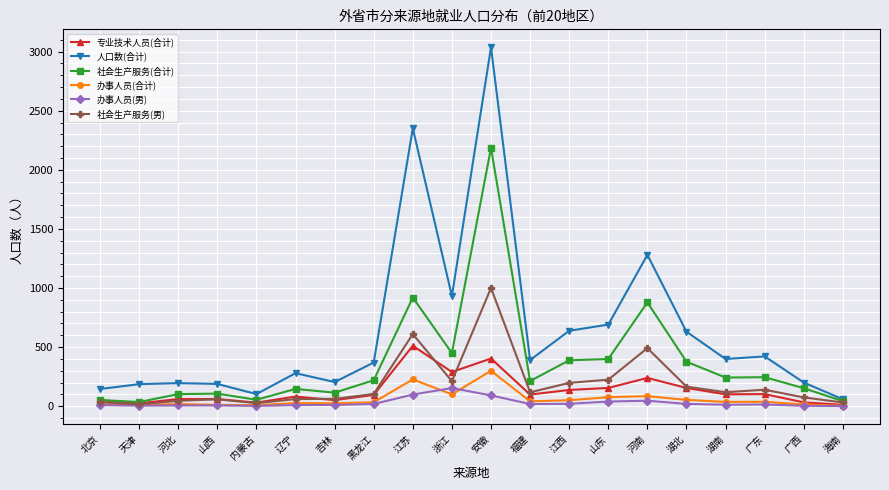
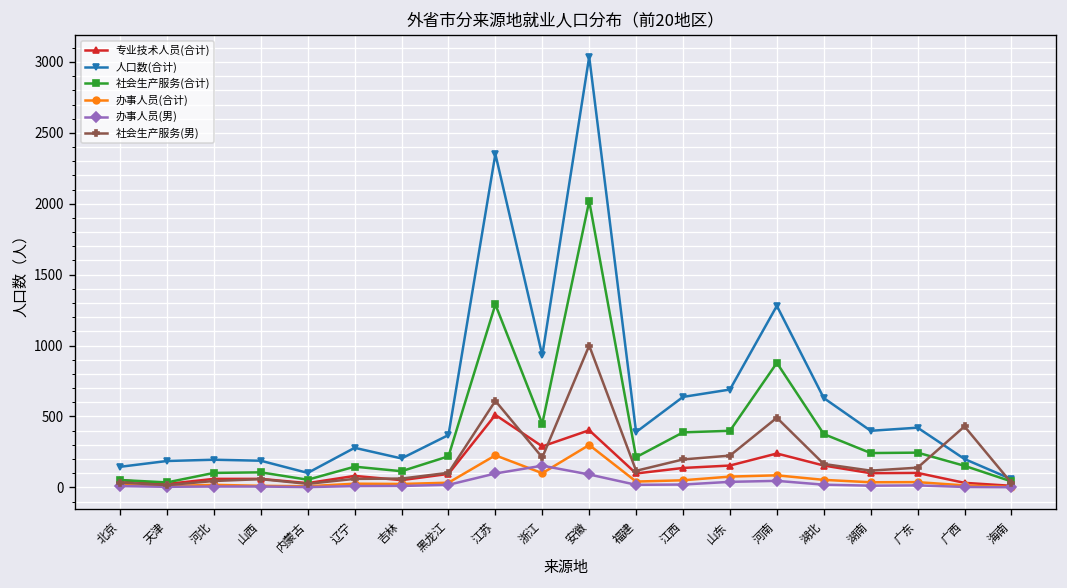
社会生产服务(合计), 江苏: 920 -> 1290
社会生产服务(合计), 安徽: 2190 -> 2020
社会生产服务(男), 广西: 70 -> 430
